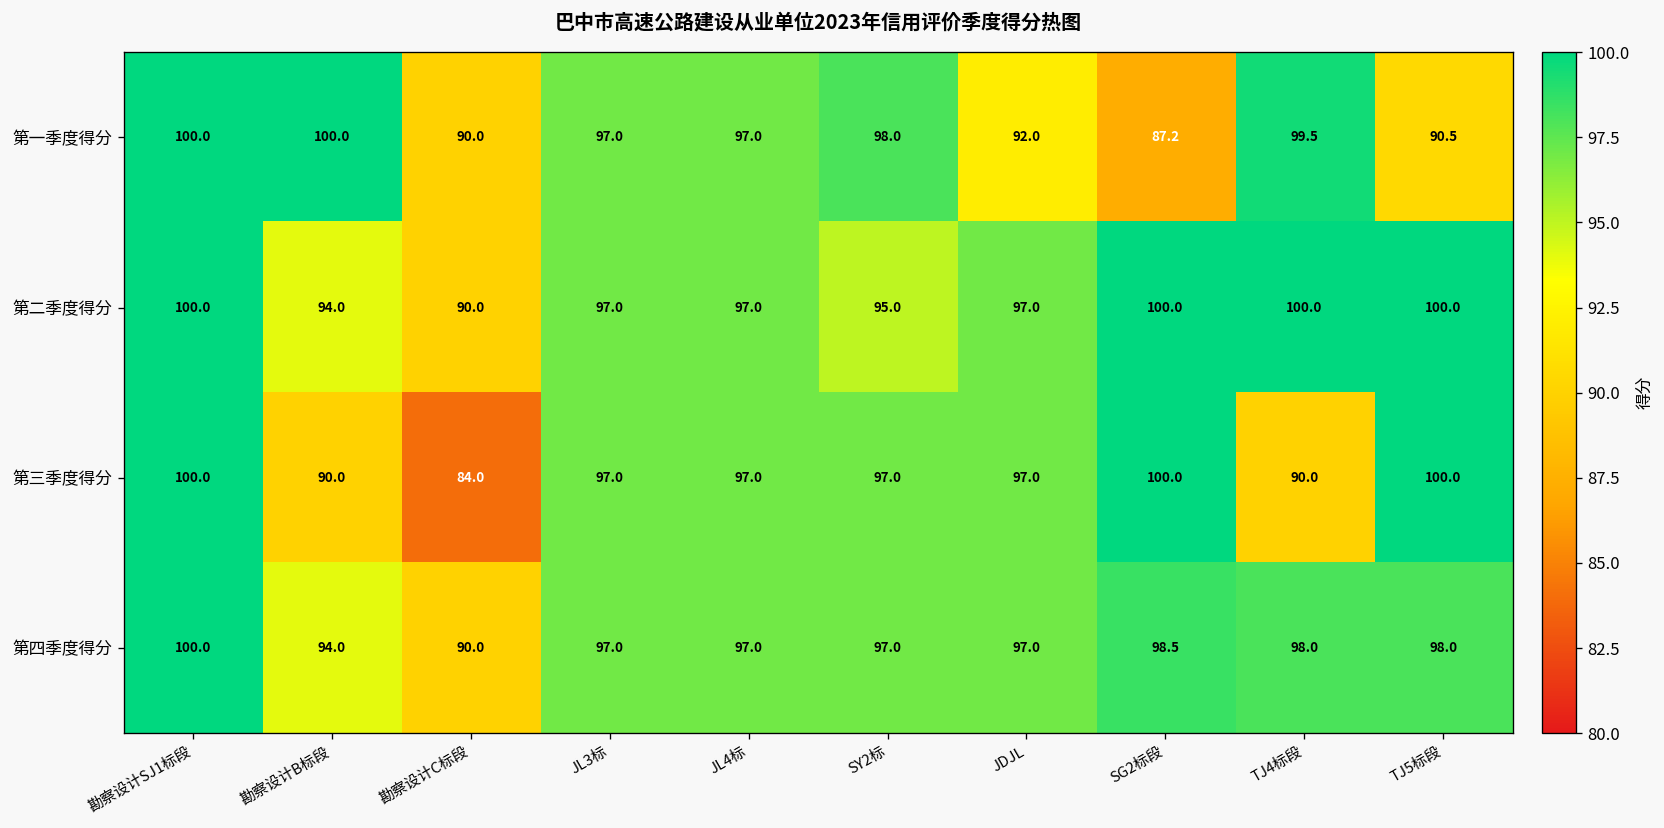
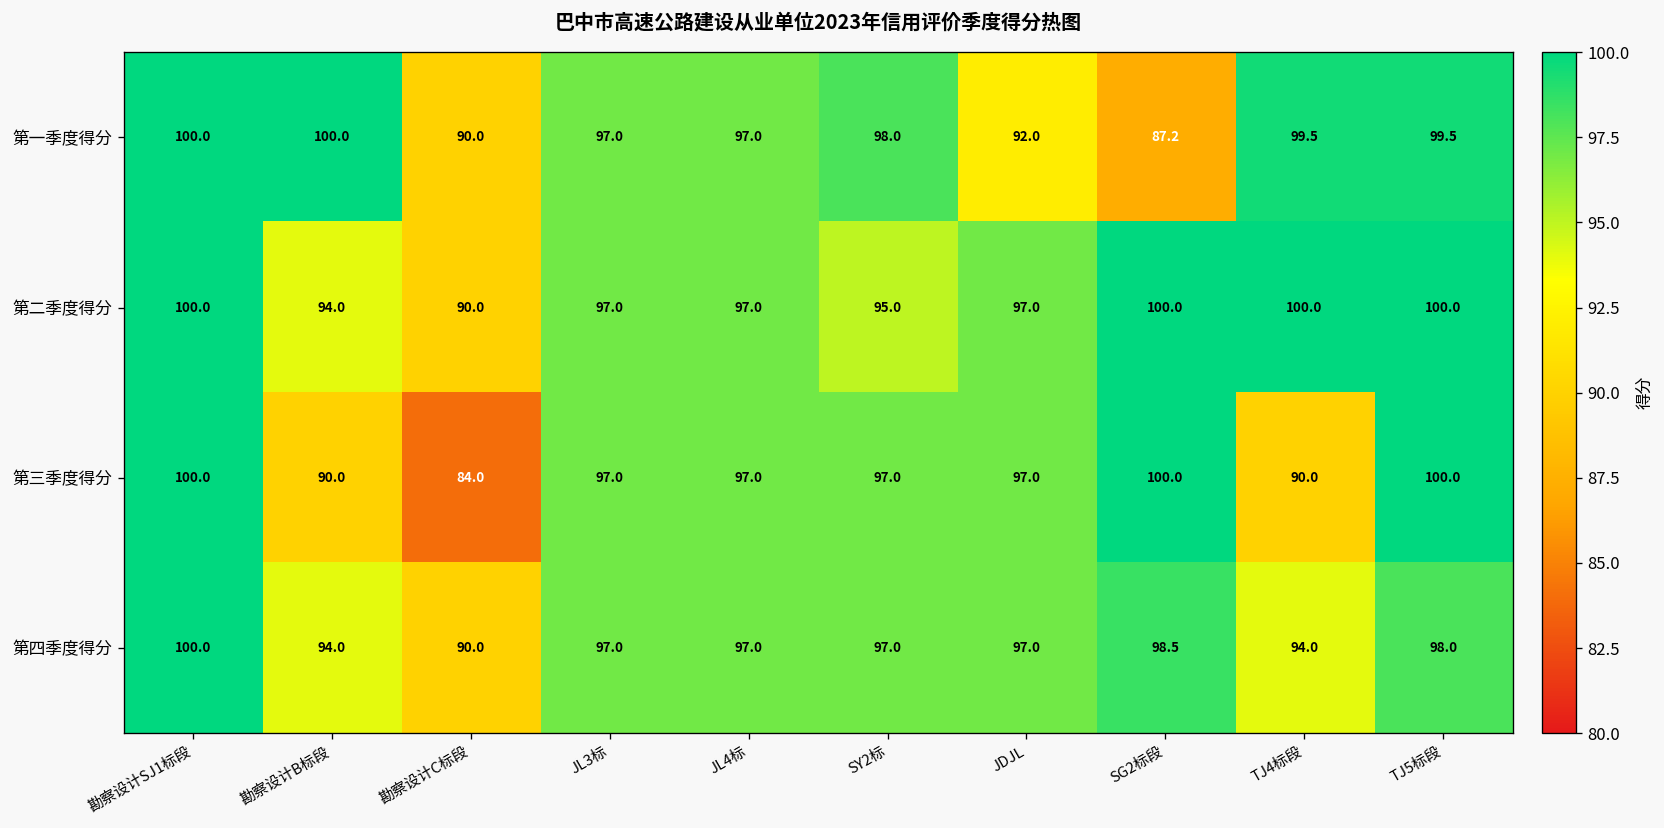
第一季度得分, TJ5标段: 90.5 -> 99.5
第四季度得分, TJ4标段: 98.0 -> 94.0
